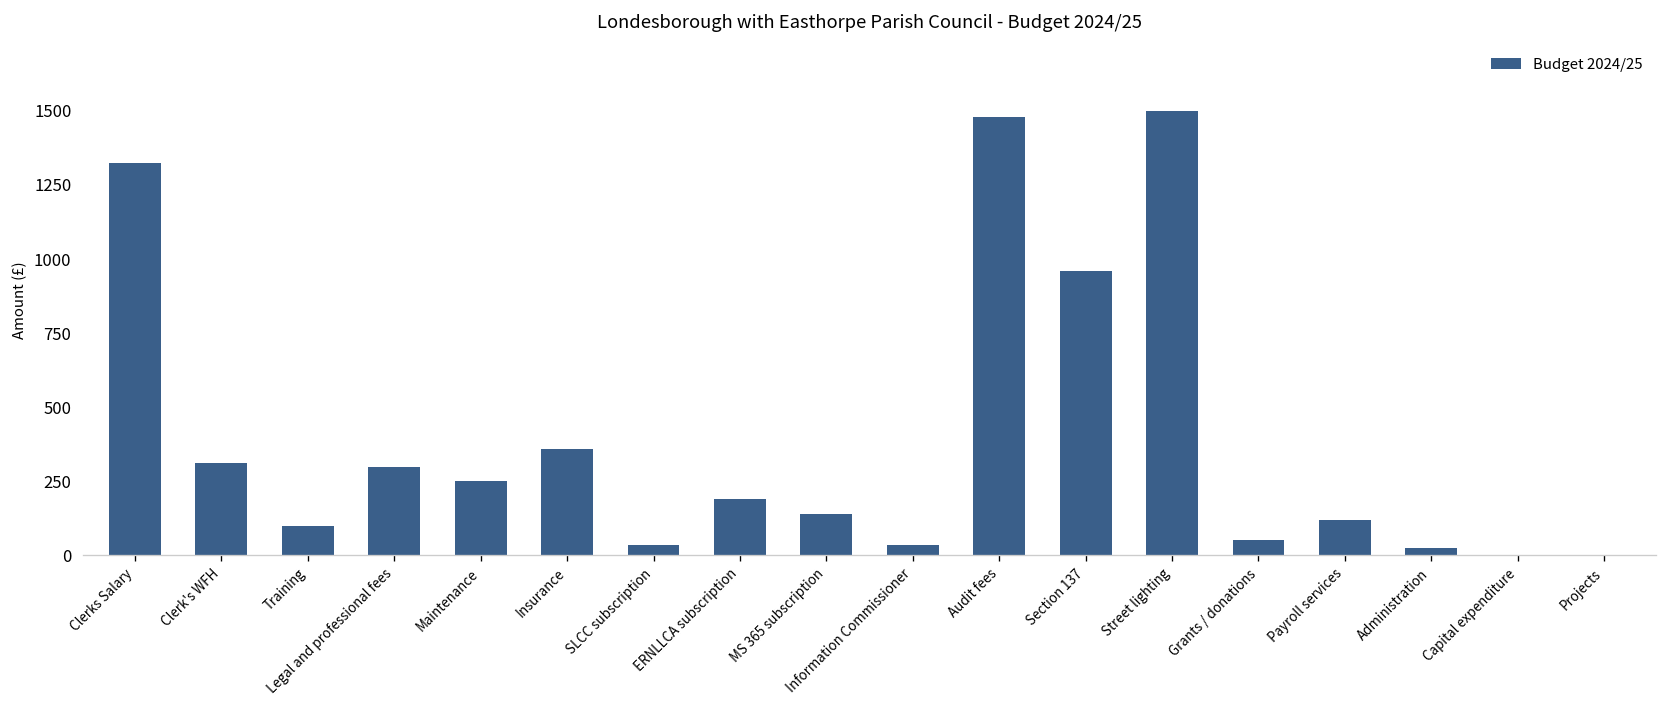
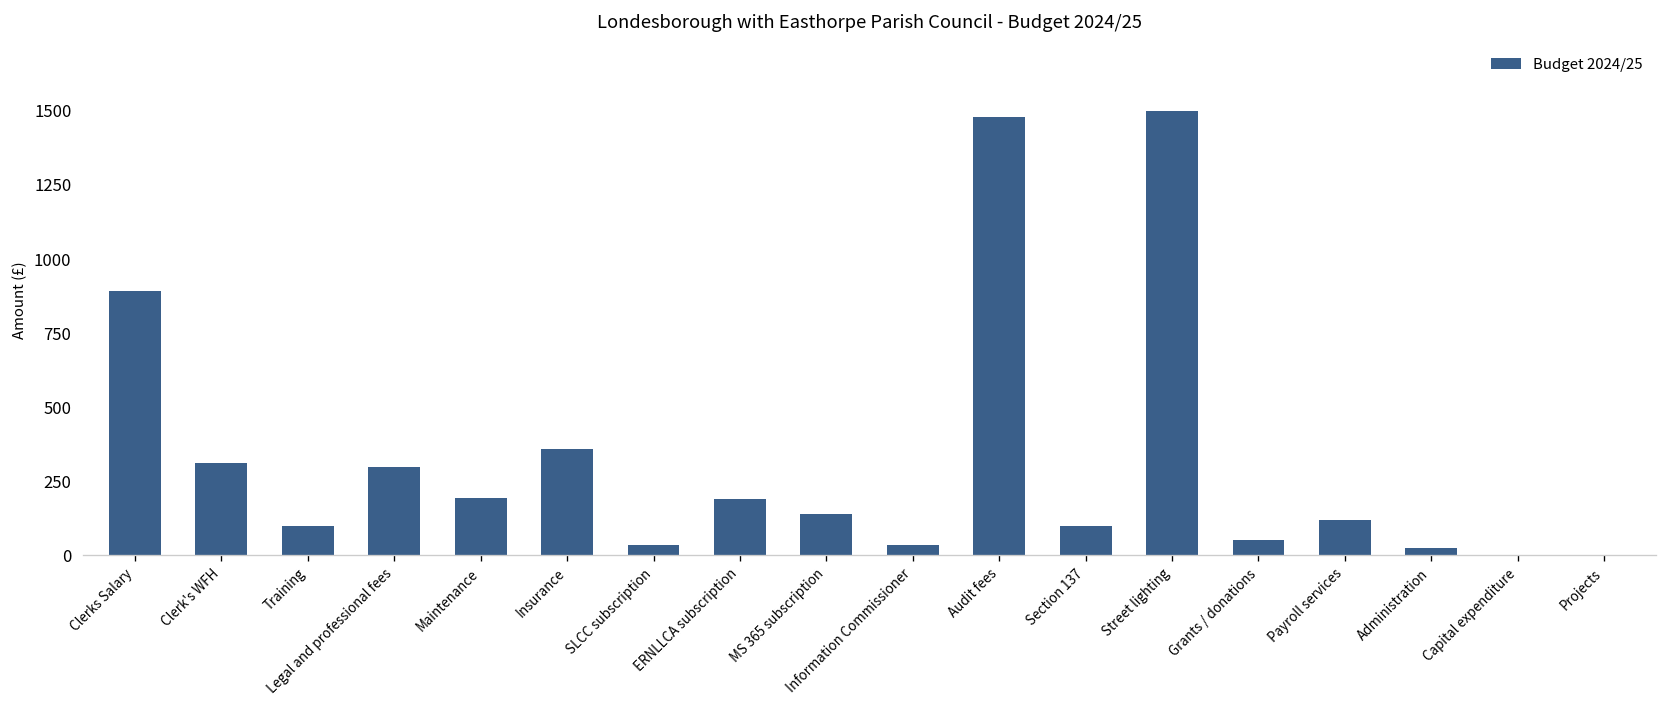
Clerks Salary: 1320 -> 890
Maintenance: 250 -> 190
Section 137: 960 -> 100
